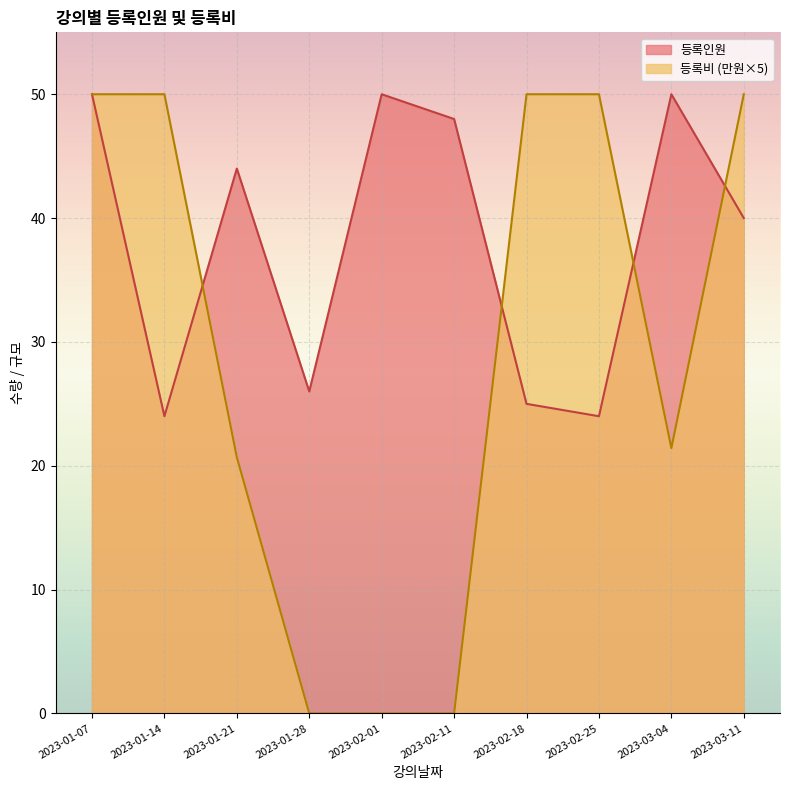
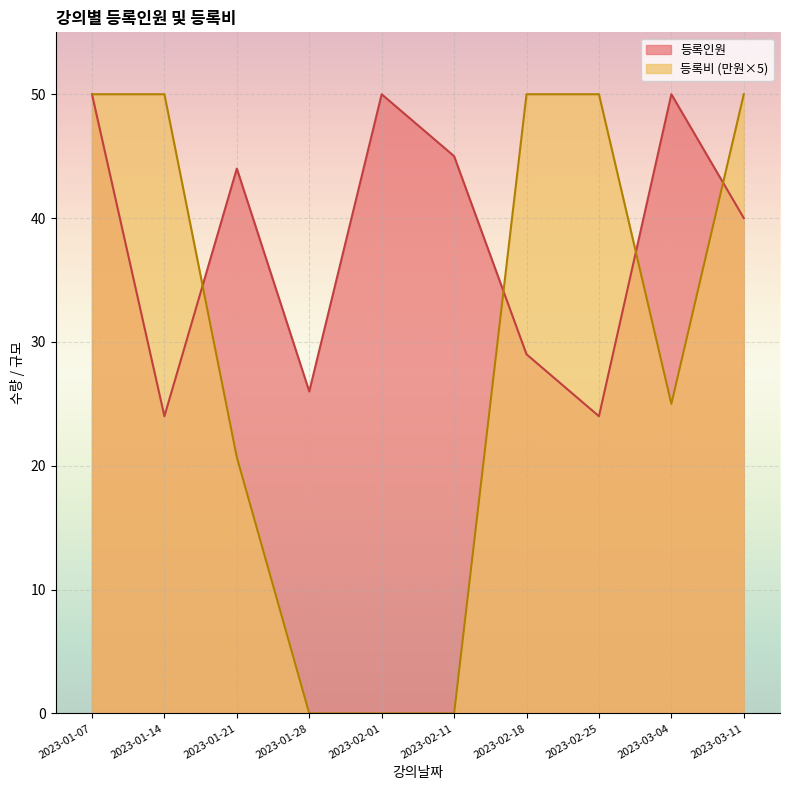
등록인원, 2023-02-11: 48 -> 45
등록인원, 2023-02-18: 25 -> 29
등록비 (만원×5), 2023-03-04: 21.4 -> 25.0
